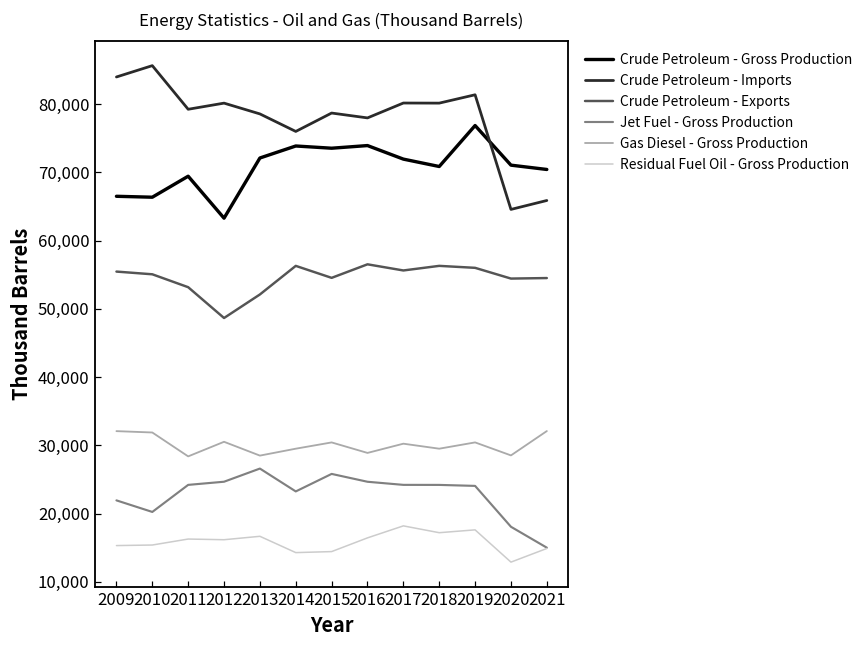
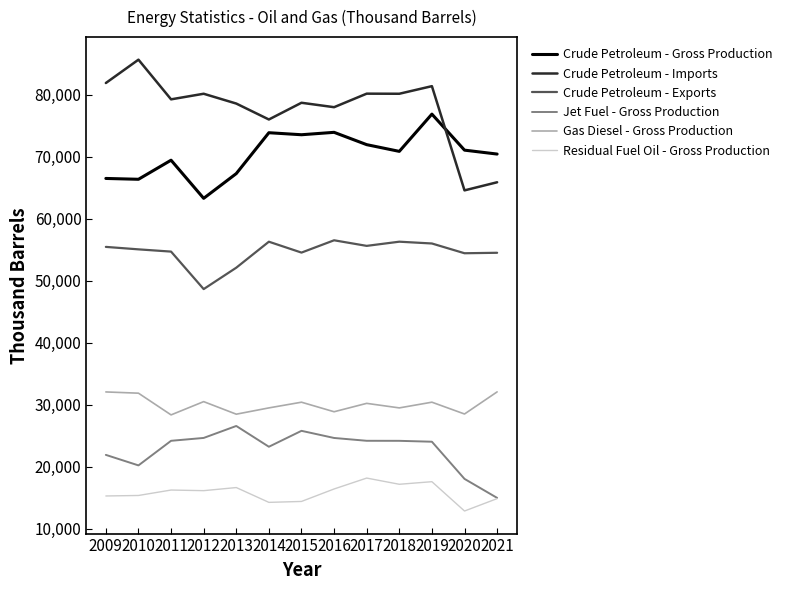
Crude Petroleum - Imports, 2009: 84,000 -> 82,000
Crude Petroleum - Exports, 2011: 53,000 -> 55,000
Crude Petroleum - Gross Production, 2013: 72,000 -> 67,000
